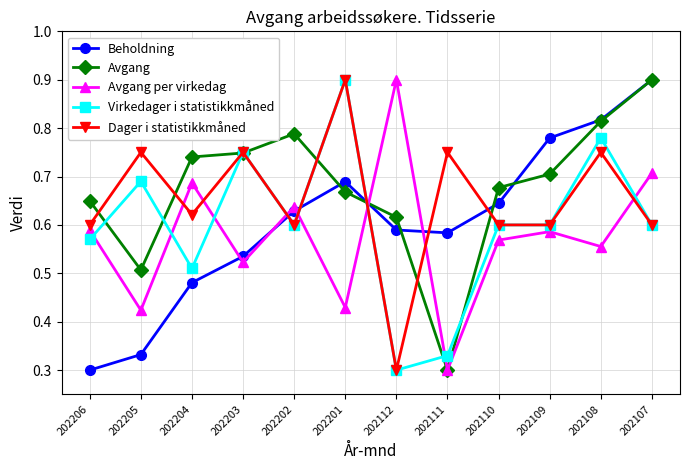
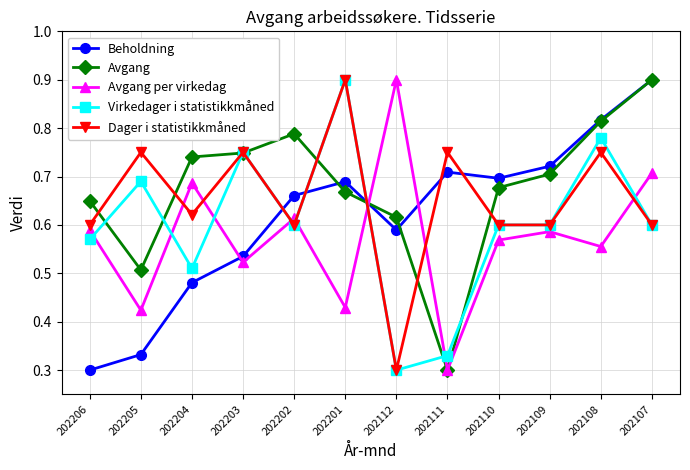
Beholdning, 202202: 0.63 -> 0.66
Avgang per virkedag, 202202: 0.64 -> 0.61
Beholdning, 202111: 0.58 -> 0.71
Beholdning, 202110: 0.64 -> 0.70
Beholdning, 202109: 0.78 -> 0.72
